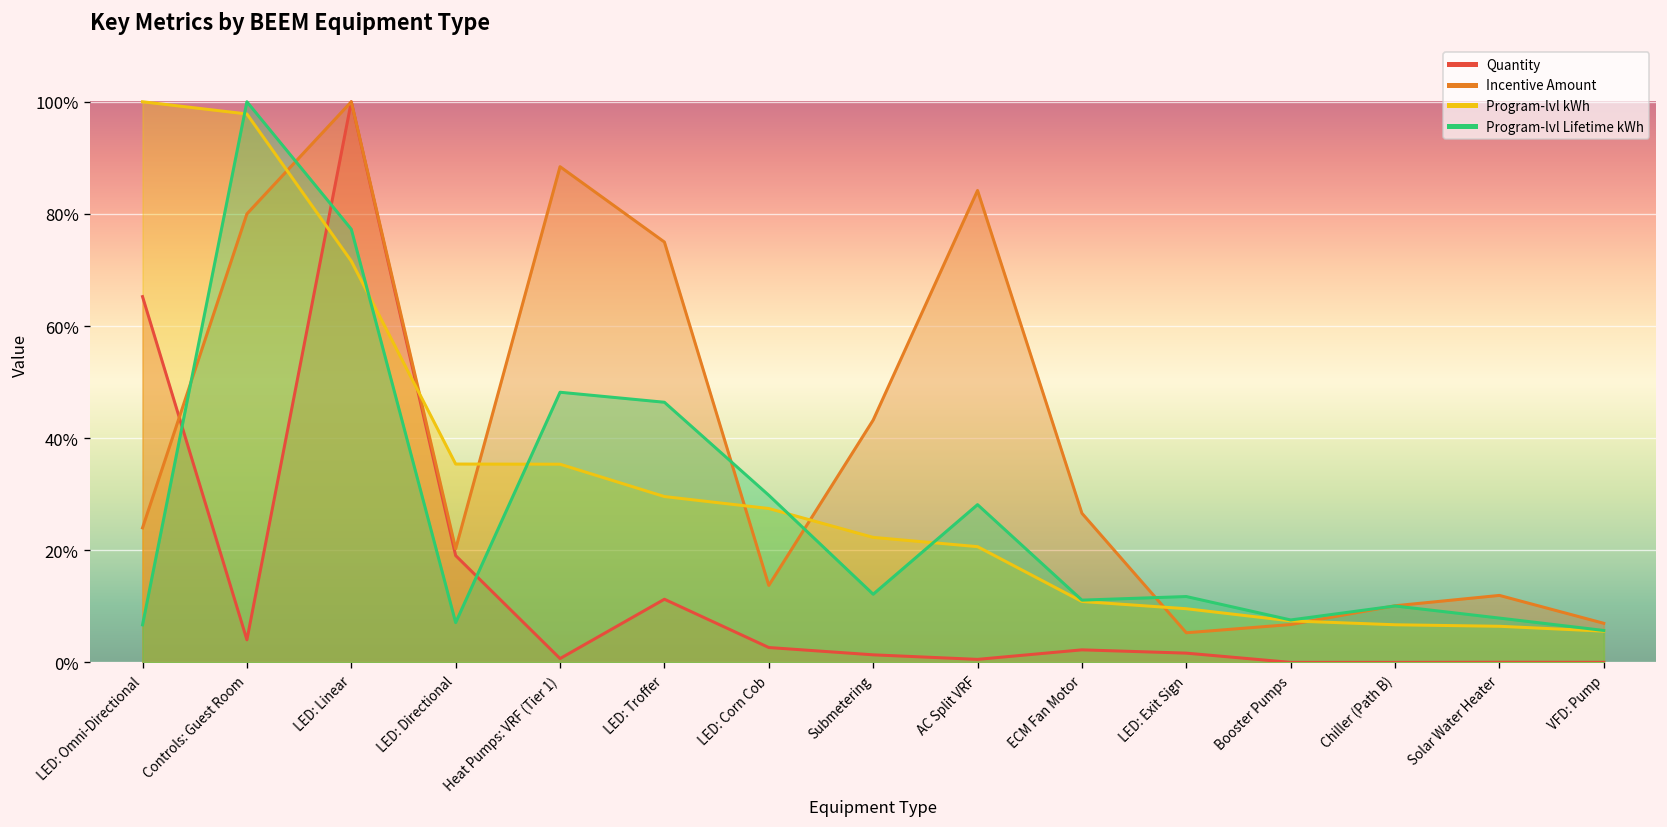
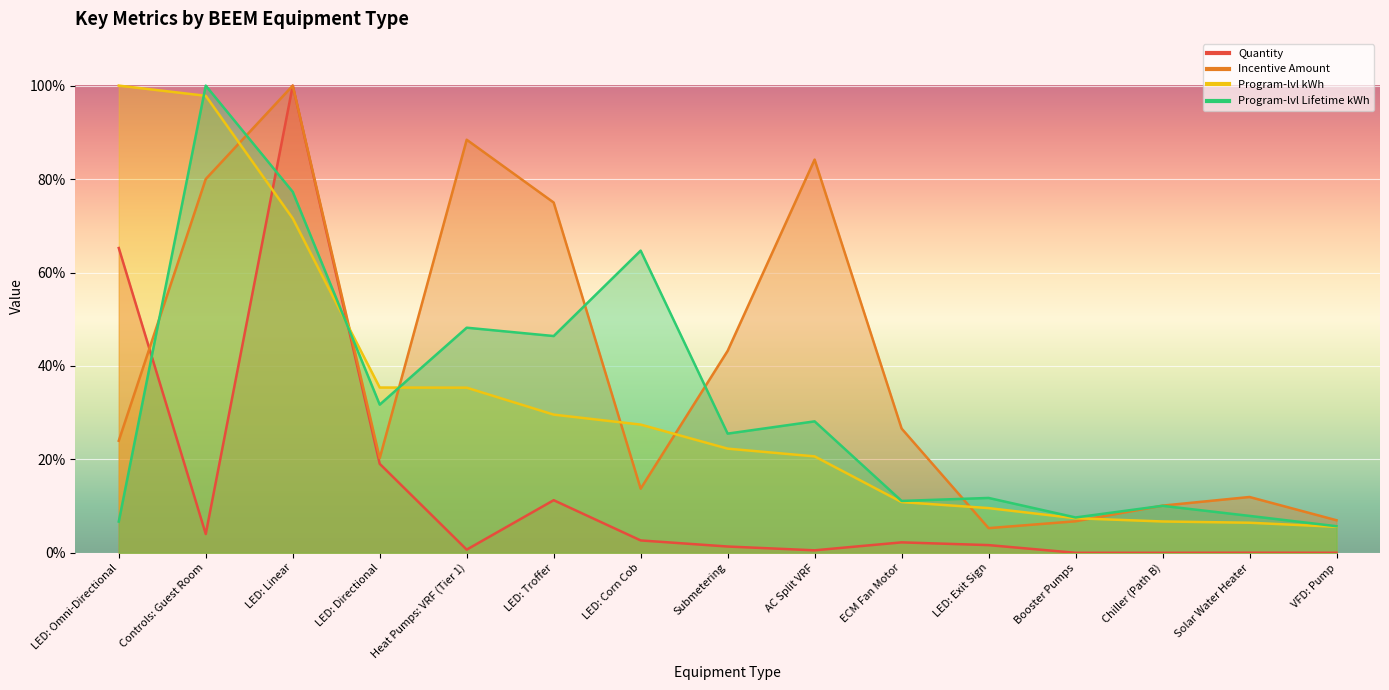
Program-lvl Lifetime kWh, LED: Directional: 7% -> 32%
Program-lvl Lifetime kWh, LED: Corn Cob: 30% -> 65%
Program-lvl Lifetime kWh, Submetering: 12% -> 26%
